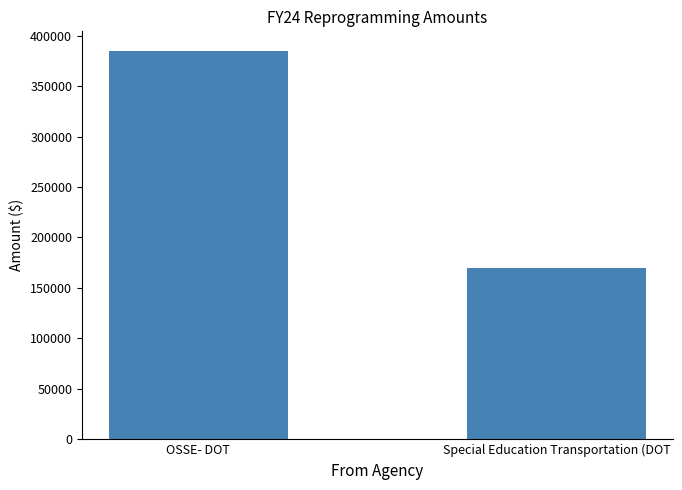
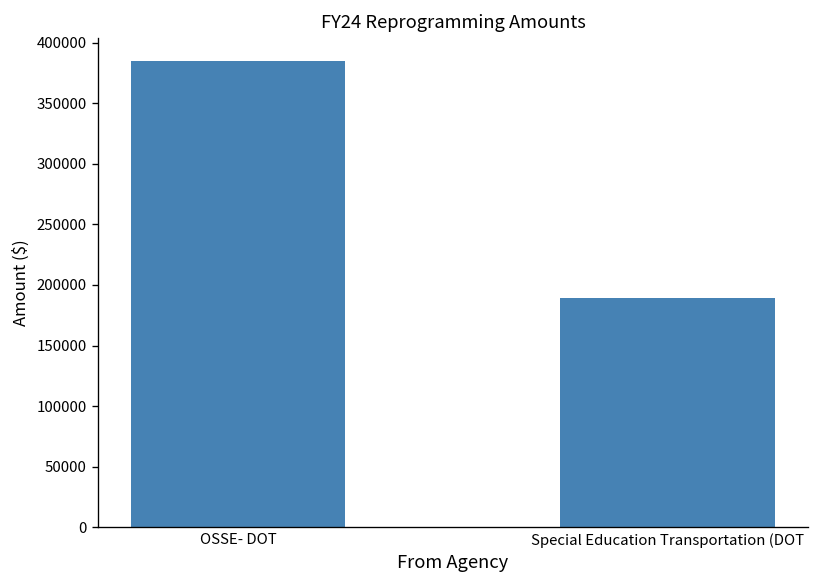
Special Education Transportation (DOT: 170000 -> 189000
